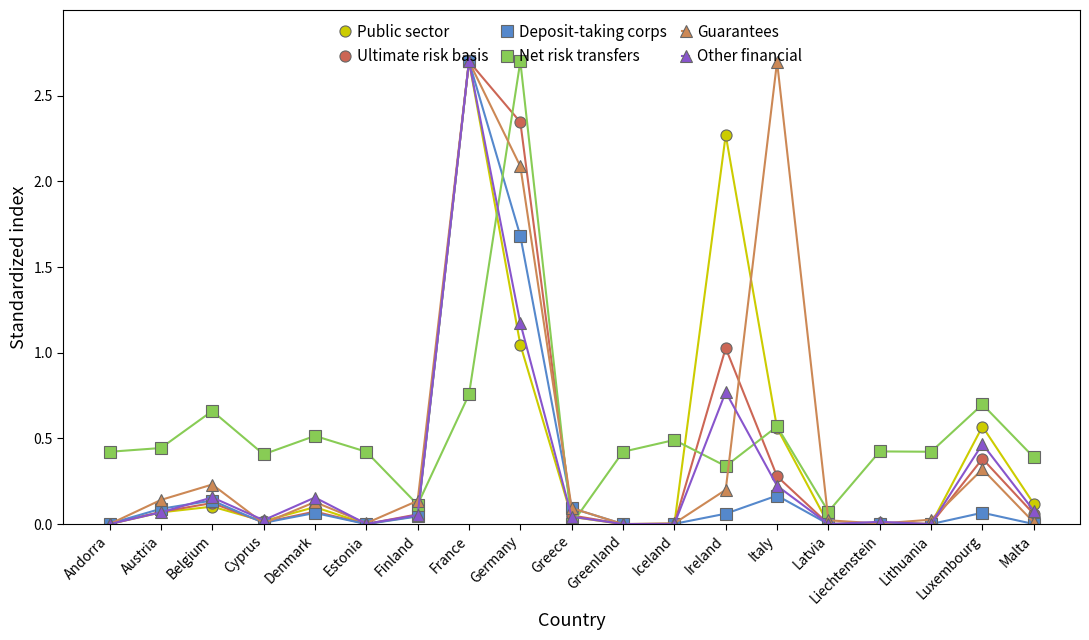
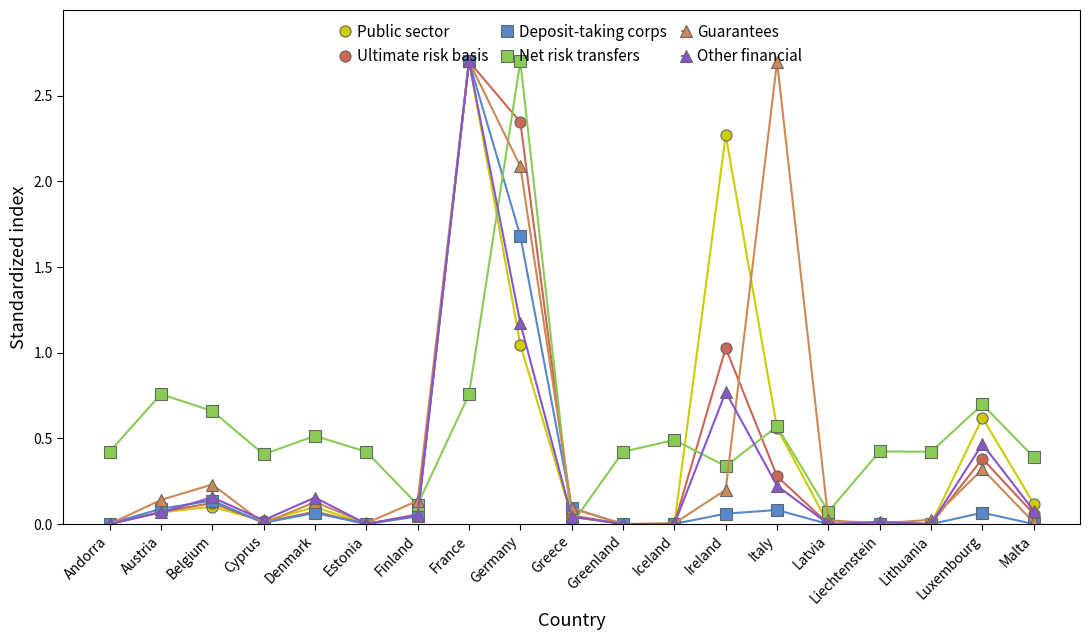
Net risk transfers, Austria: 0.44 -> 0.76
Deposit-taking corps, Italy: 0.17 -> 0.08
Public sector, Luxembourg: 0.57 -> 0.62
